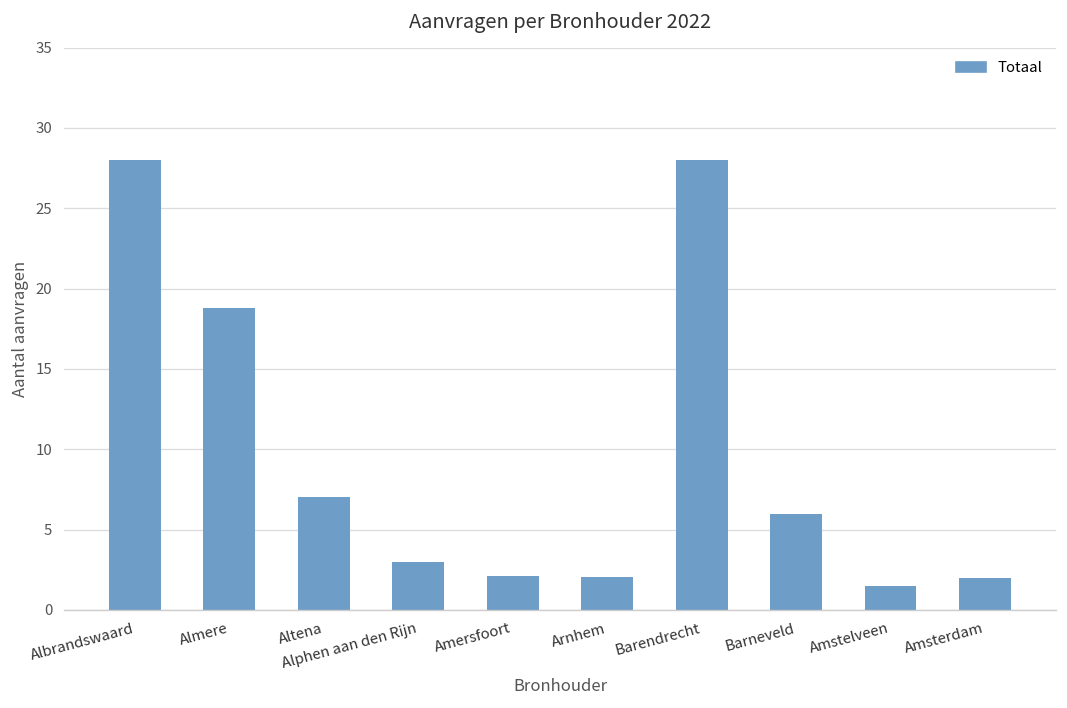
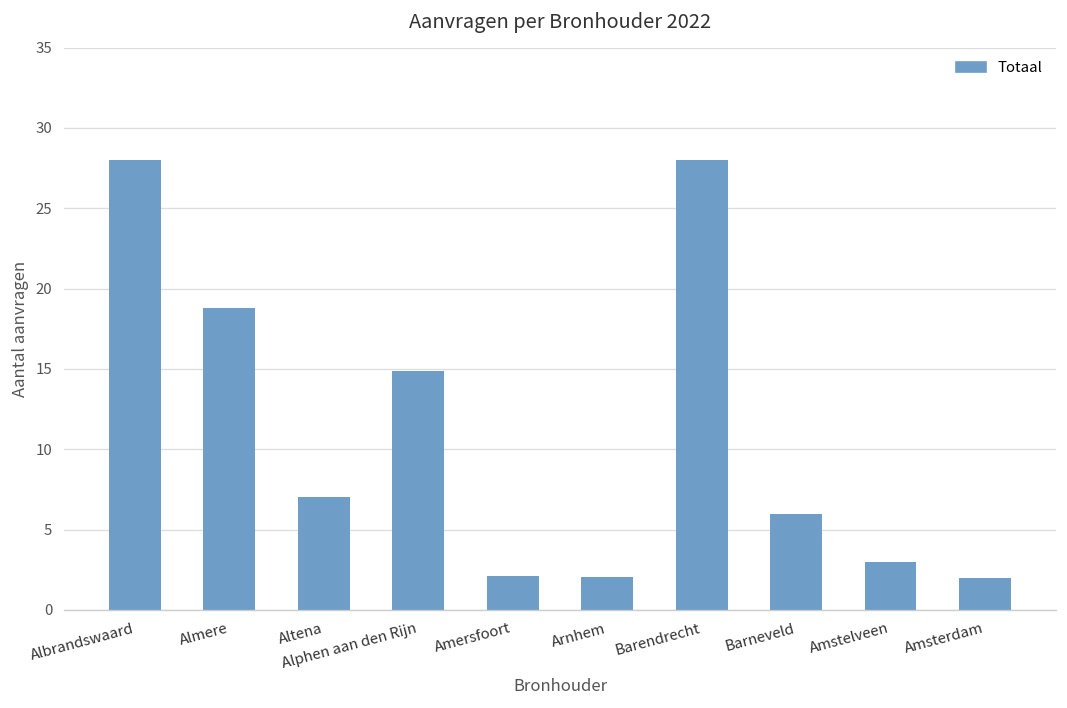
Alphen aan den Rijn: 3.0 -> 14.9
Amstelveen: 1.5 -> 3.0
